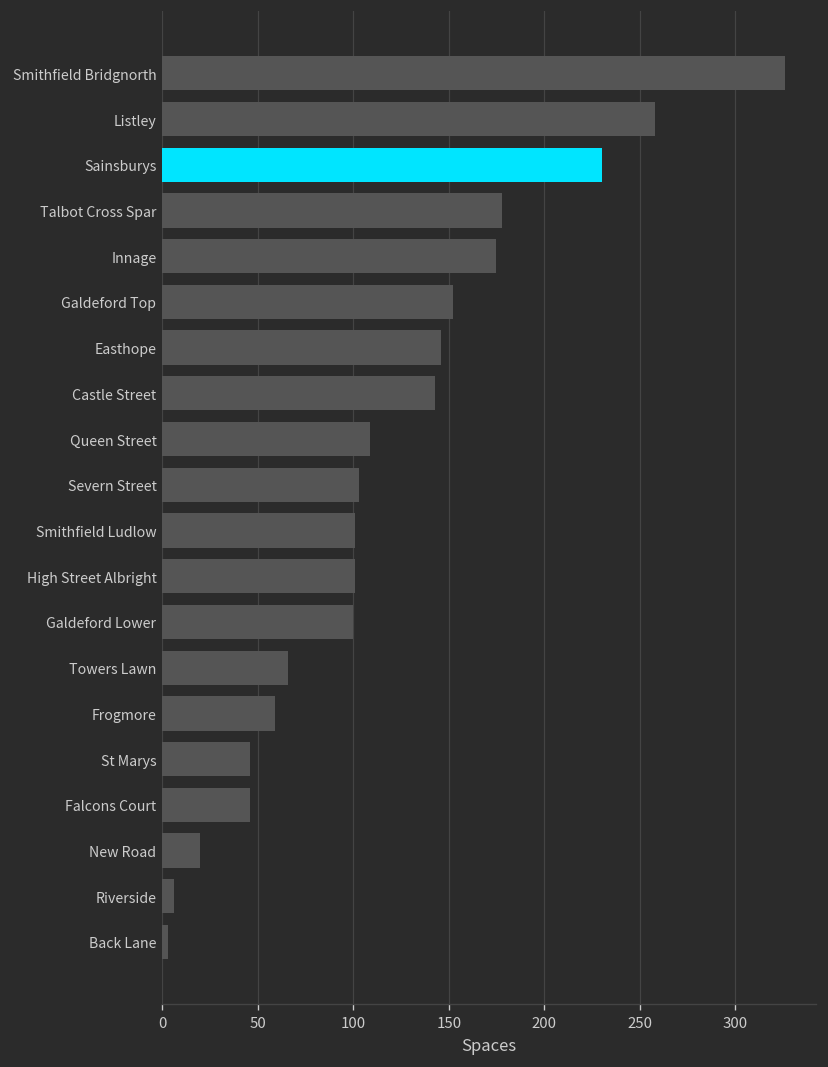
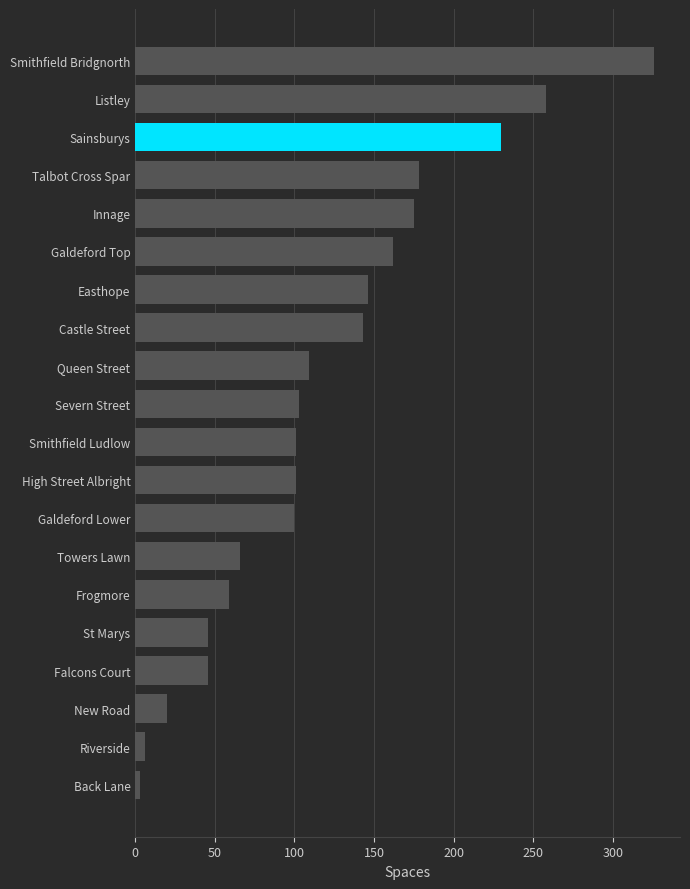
Galdeford Top: 152 -> 162
